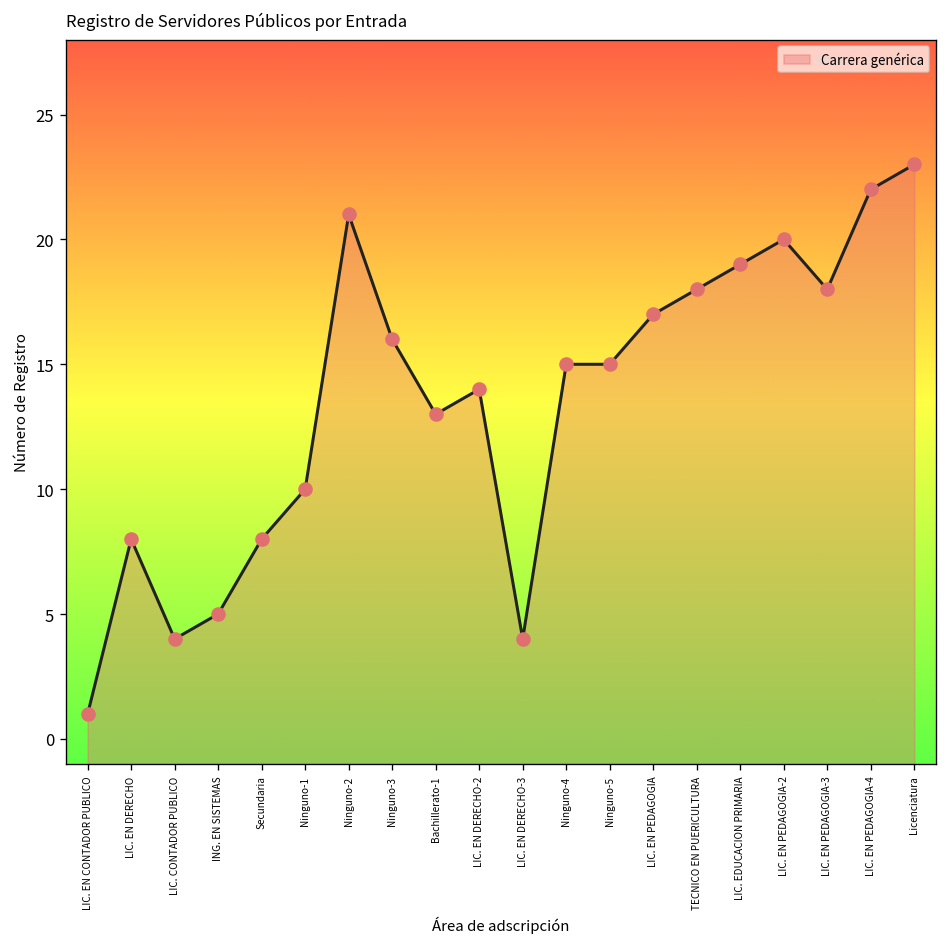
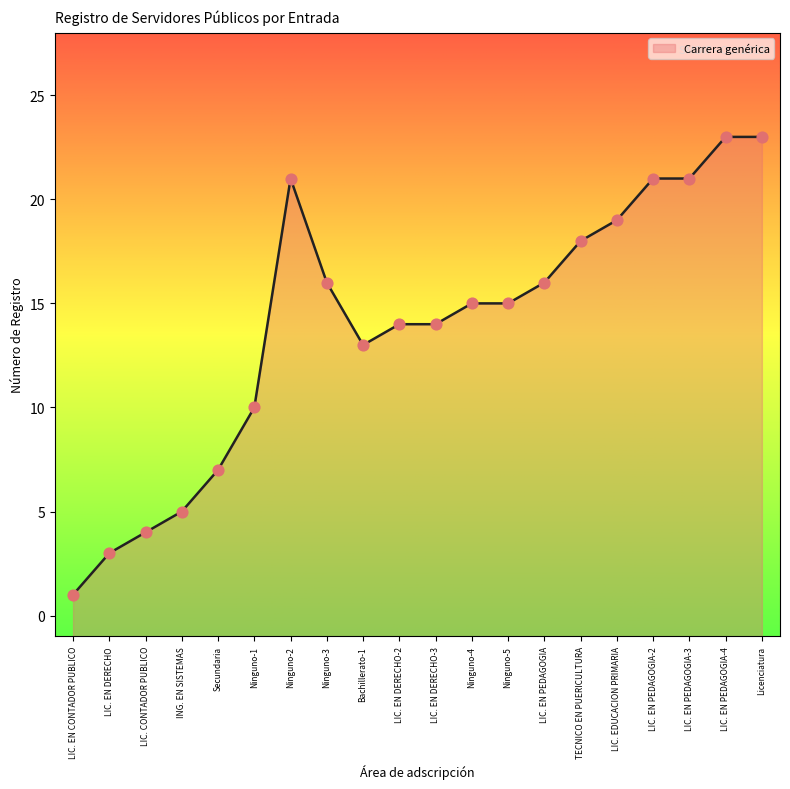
LIC. EN DERECHO: 8 -> 3
Secundaria: 8 -> 7
LIC. EN DERECHO-3: 4 -> 14
LIC. EN PEDAGOGIA: 17 -> 16
LIC. EN PEDAGOGIA-2: 20 -> 21
LIC. EN PEDAGOGIA-3: 18 -> 21
LIC. EN PEDAGOGIA-4: 22 -> 23
